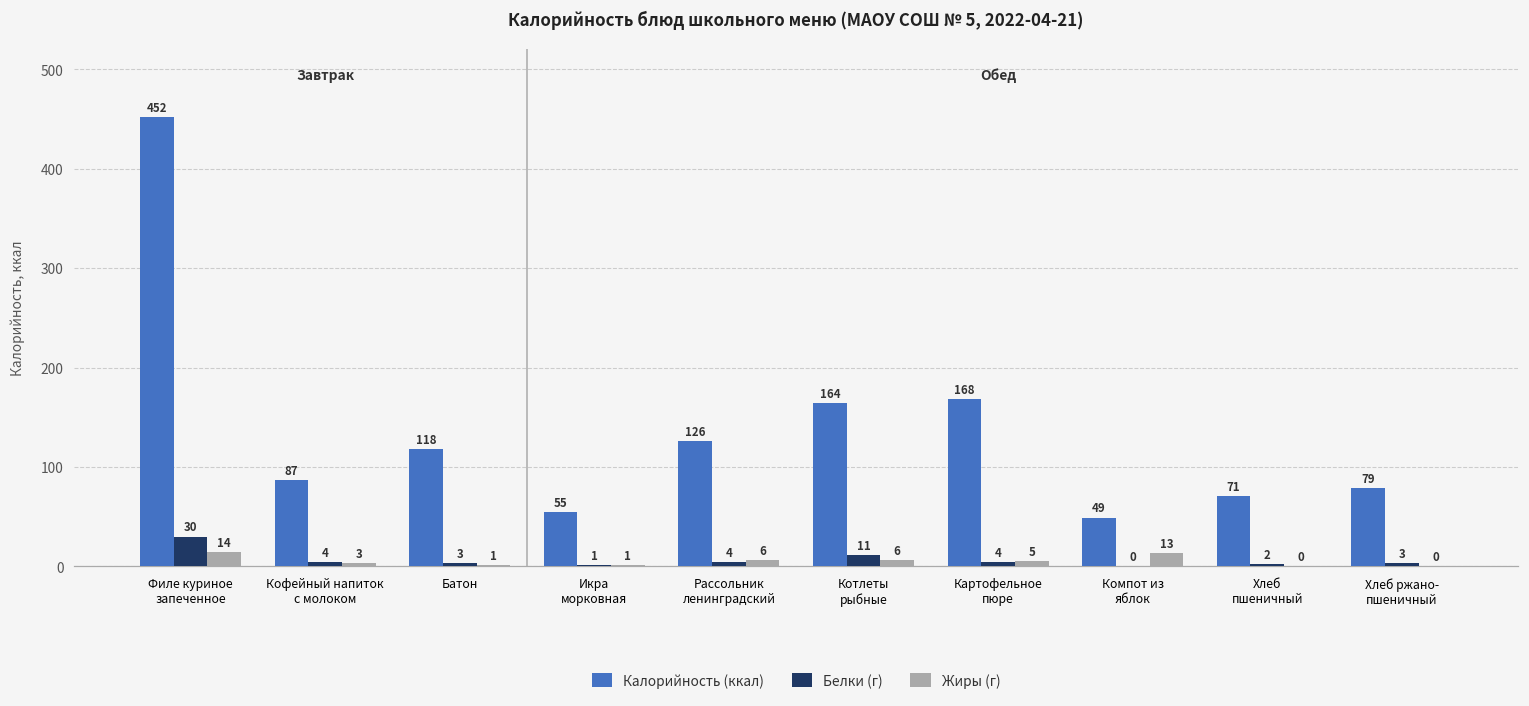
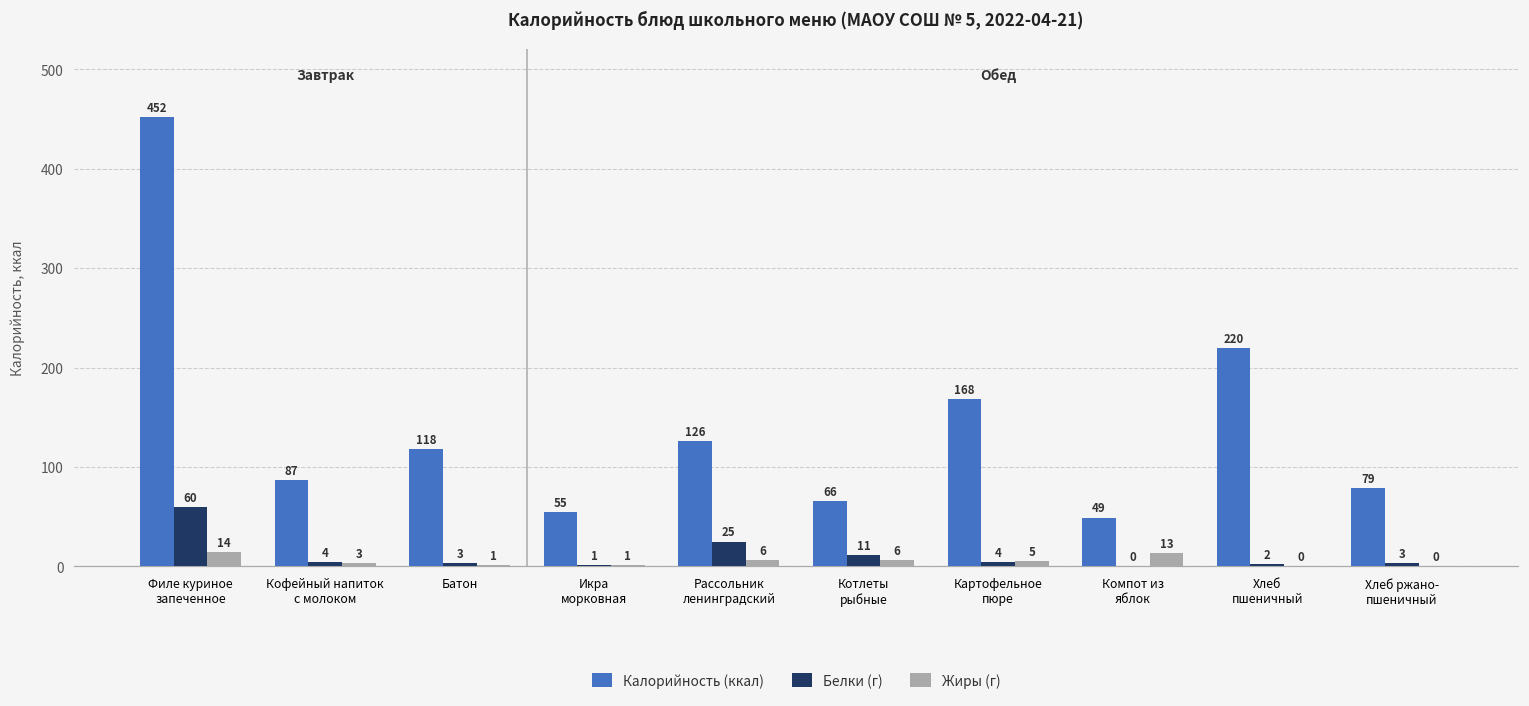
Белки (г), Филе куриное запеченное: 30 -> 60
Белки (г), Рассольник ленинградский: 4 -> 25
Калорийность (ккал), Котлеты рыбные: 164 -> 66
Калорийность (ккал), Хлеб пшеничный: 71 -> 220
